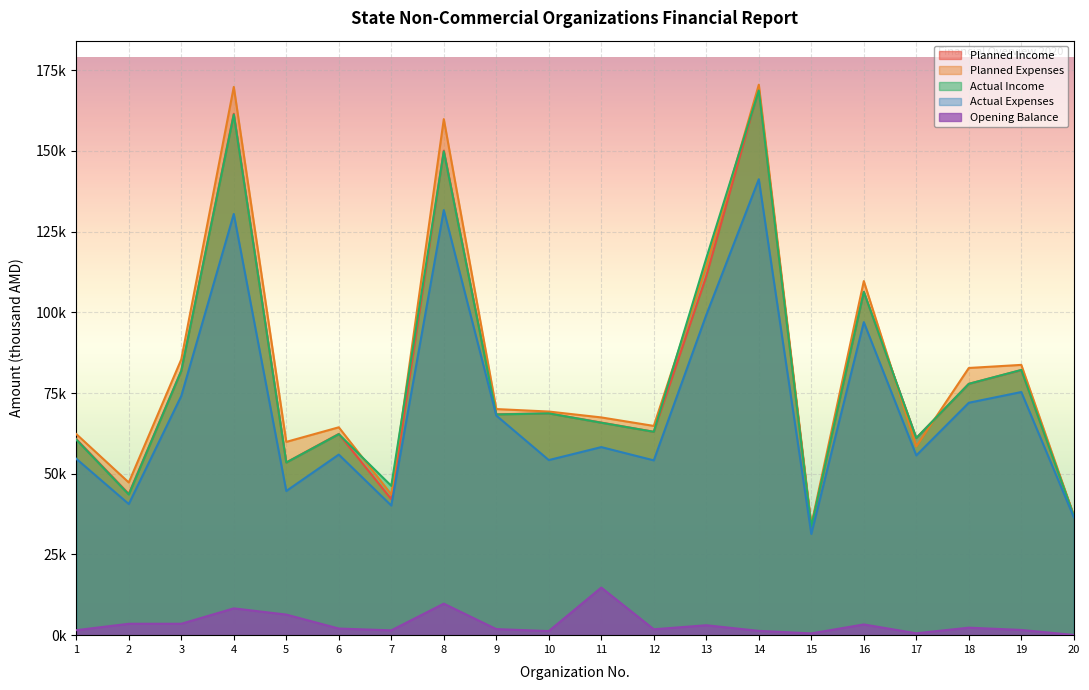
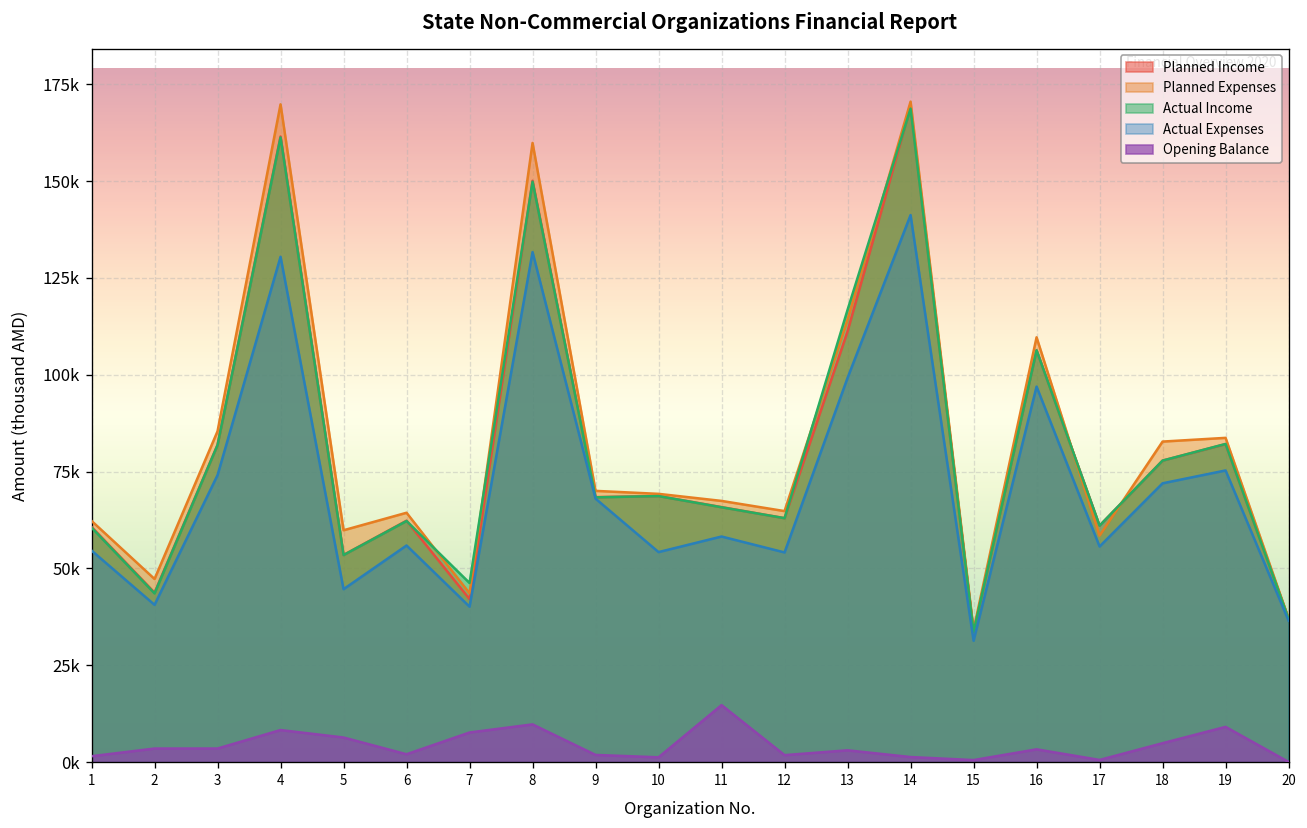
Opening Balance, 7: 1000 -> 8000
Opening Balance, 18: 2000 -> 5000
Opening Balance, 19: 2000 -> 9000
